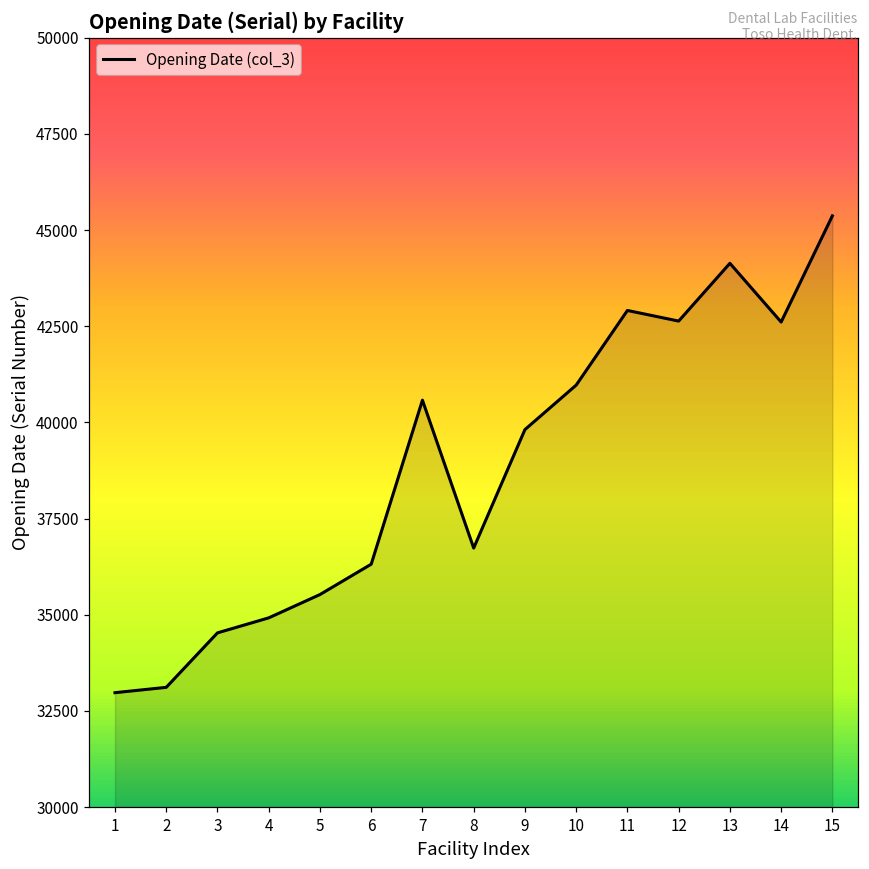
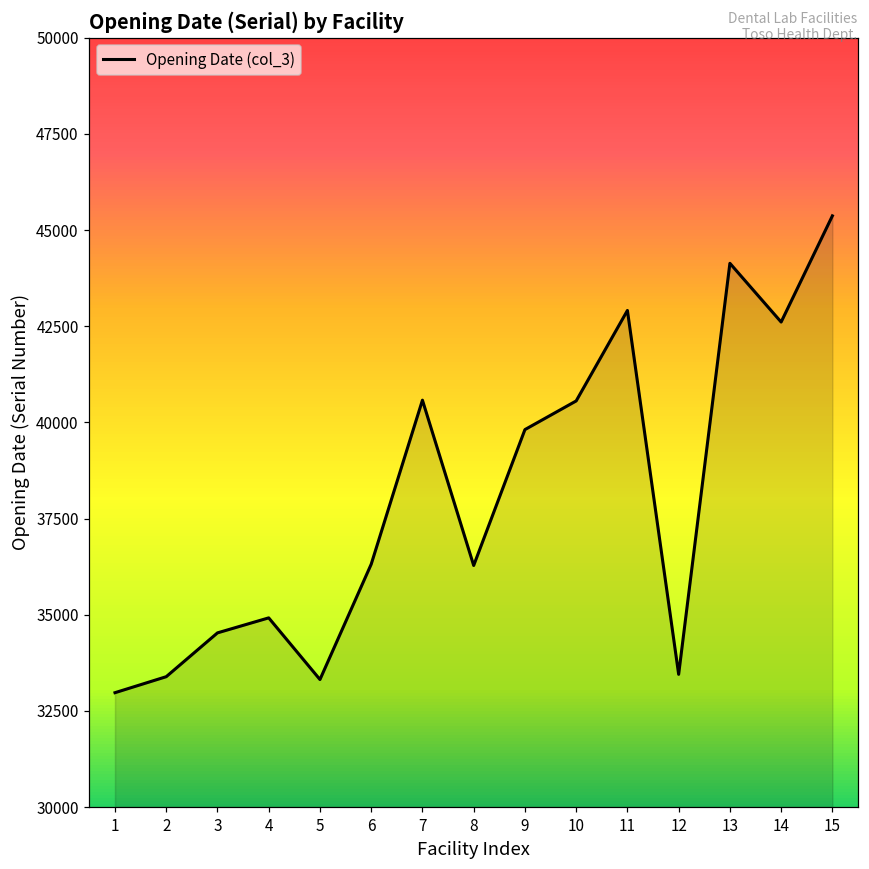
2: 33100 -> 33400
5: 35500 -> 33300
8: 36700 -> 36300
10: 41000 -> 40600
12: 42600 -> 33500
